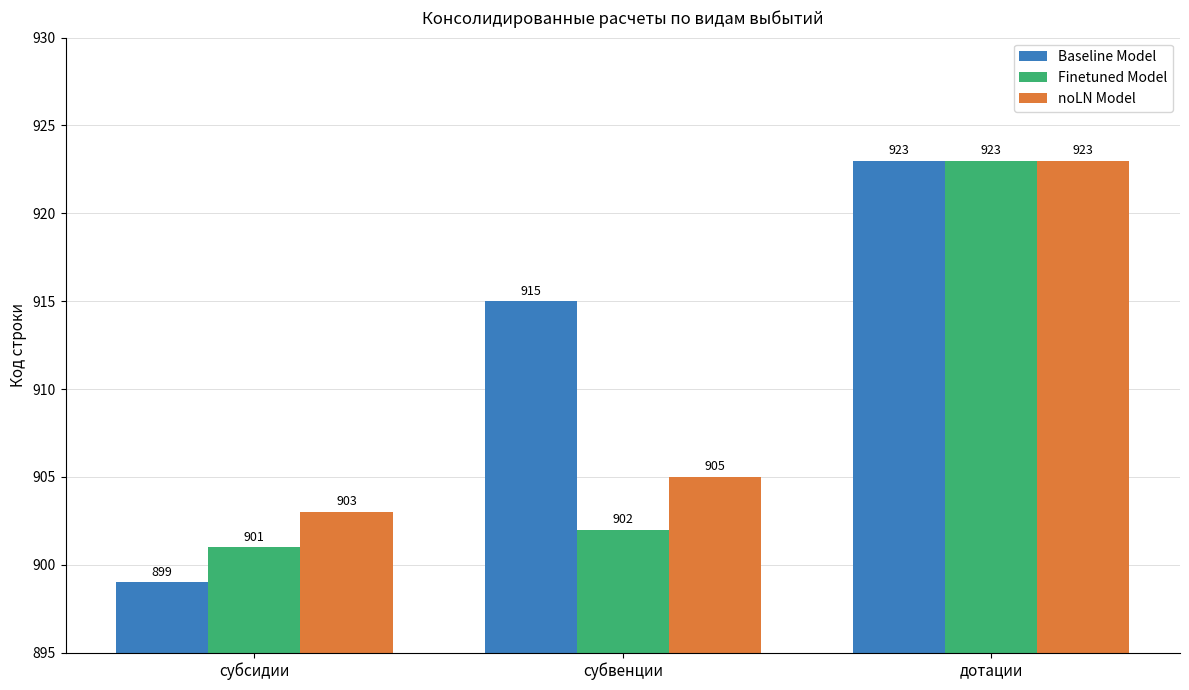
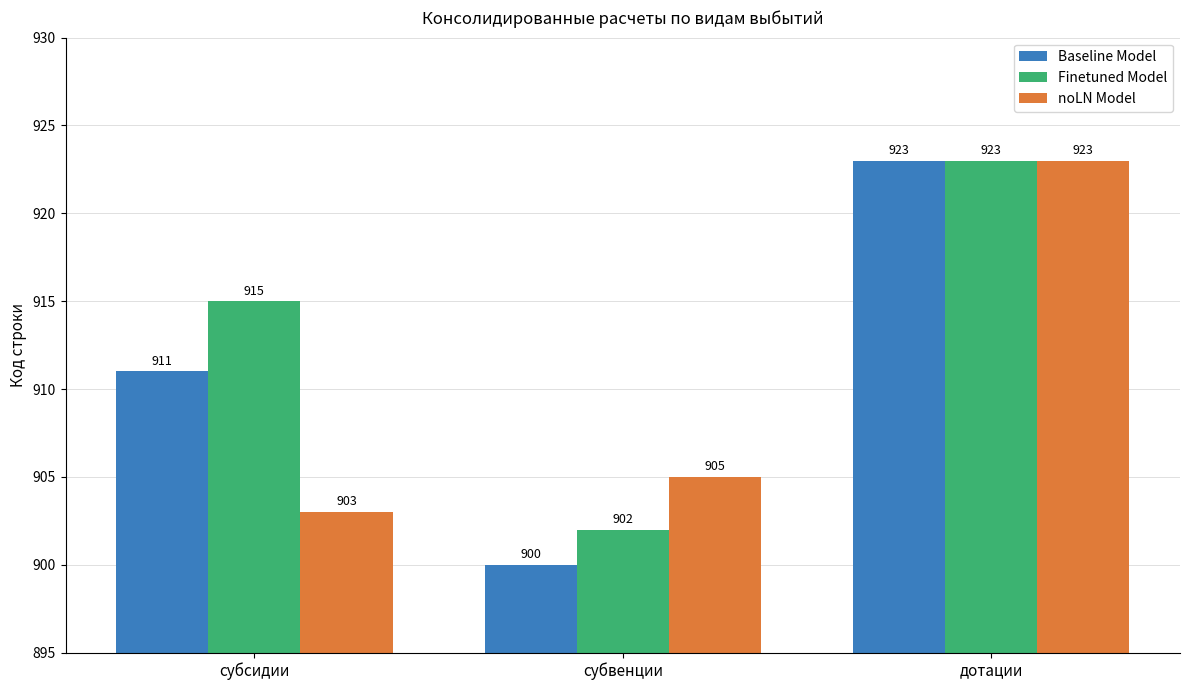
Baseline Model, субсидии: 899 -> 911
Finetuned Model, субсидии: 901 -> 915
Baseline Model, субвенции: 915 -> 900
